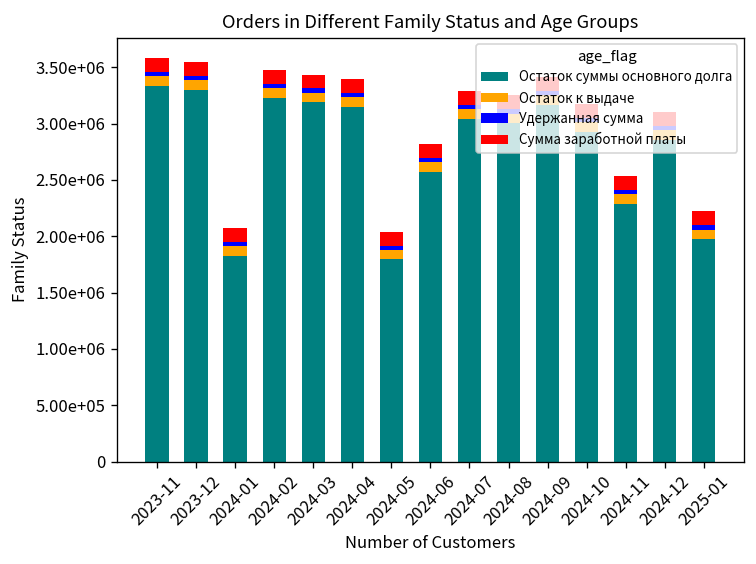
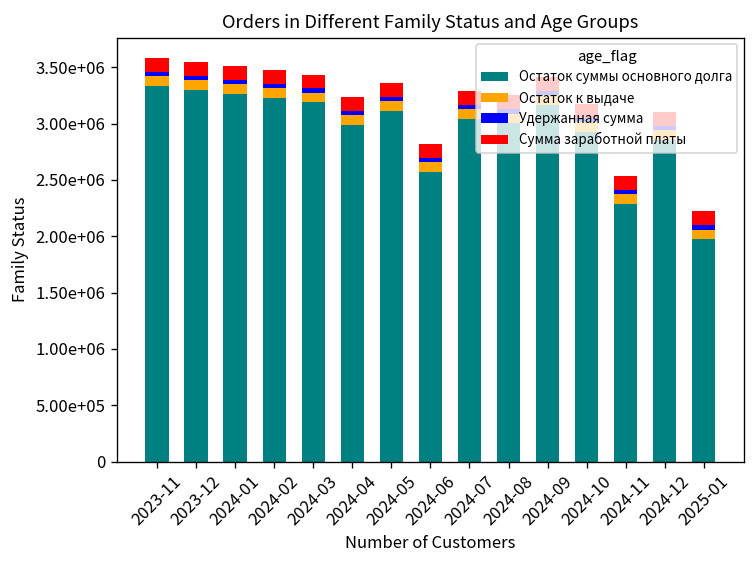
Остаток суммы основного долга, 2024-01: 1800000 -> 3300000
Остаток суммы основного долга, 2024-04: 3200000 -> 3000000
Остаток суммы основного долга, 2024-05: 1800000 -> 3100000
